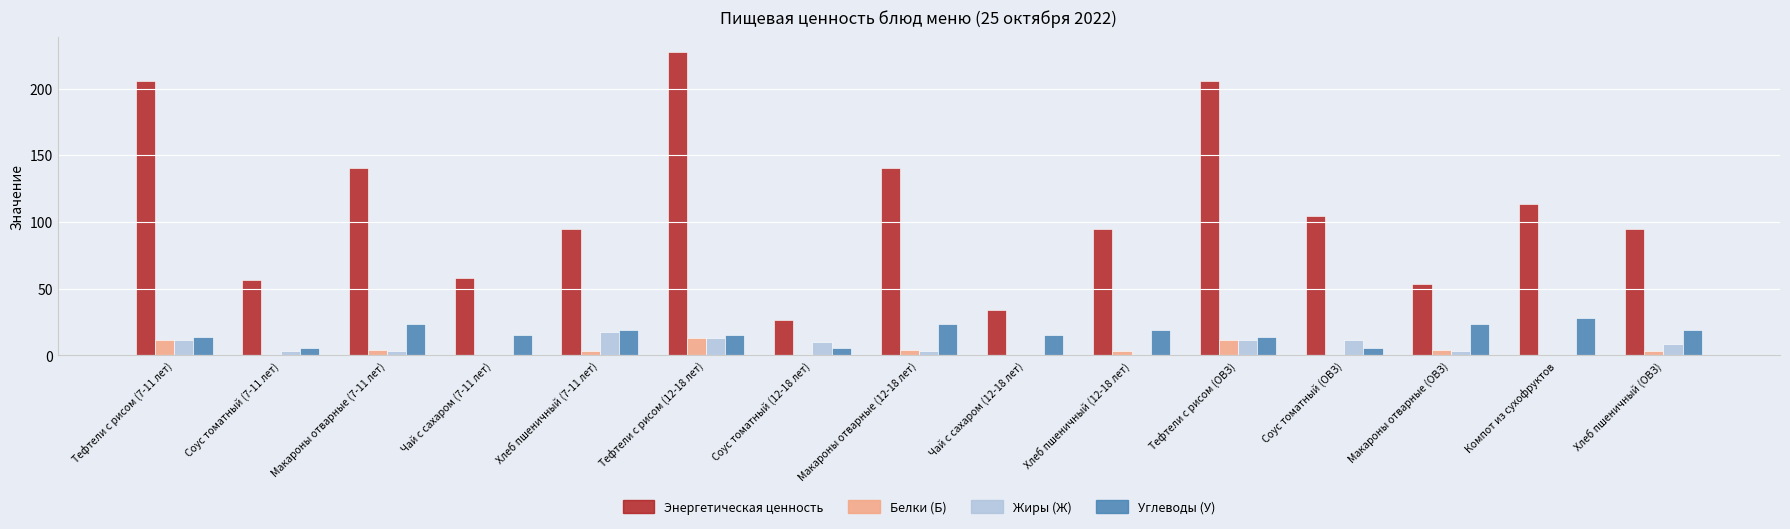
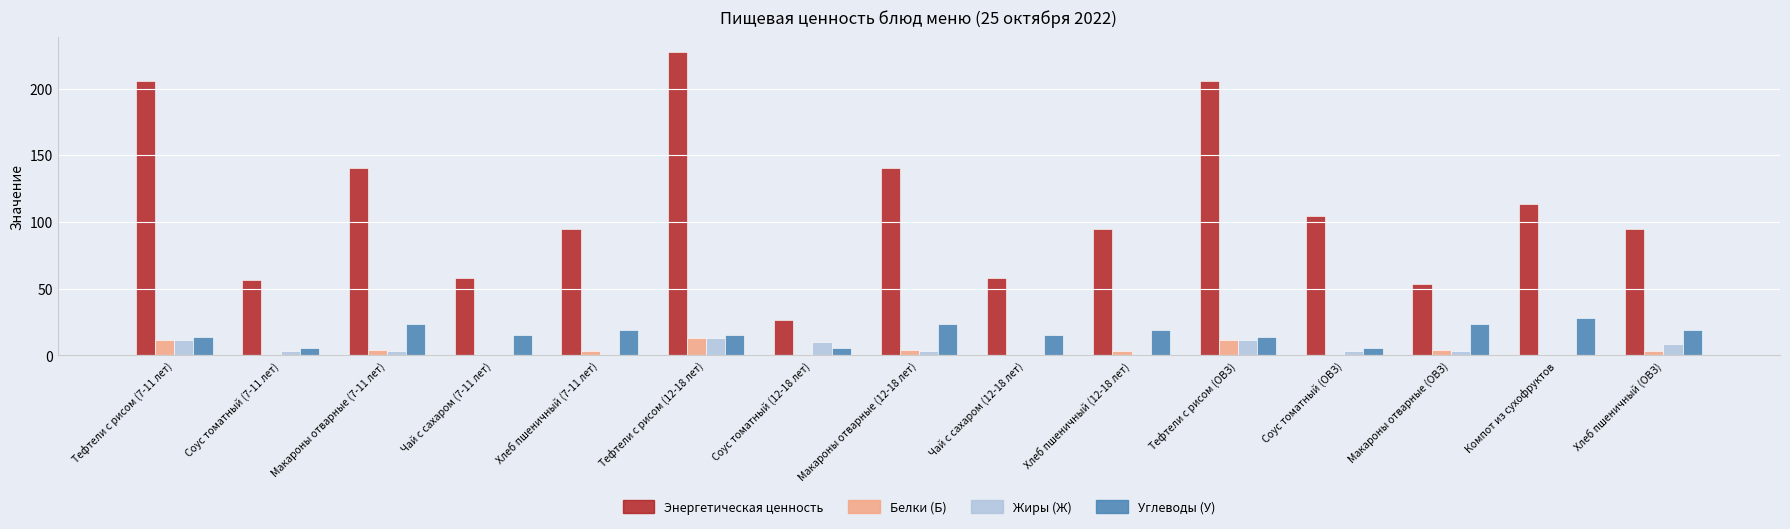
Жиры (Ж), Хлеб пшеничный (7-11 лет): 17 -> 0
Энергетическая ценность, Чай с сахаром (12-18 лет): 34 -> 58
Жиры (Ж), Соус томатный (ОВЗ): 11 -> 4
